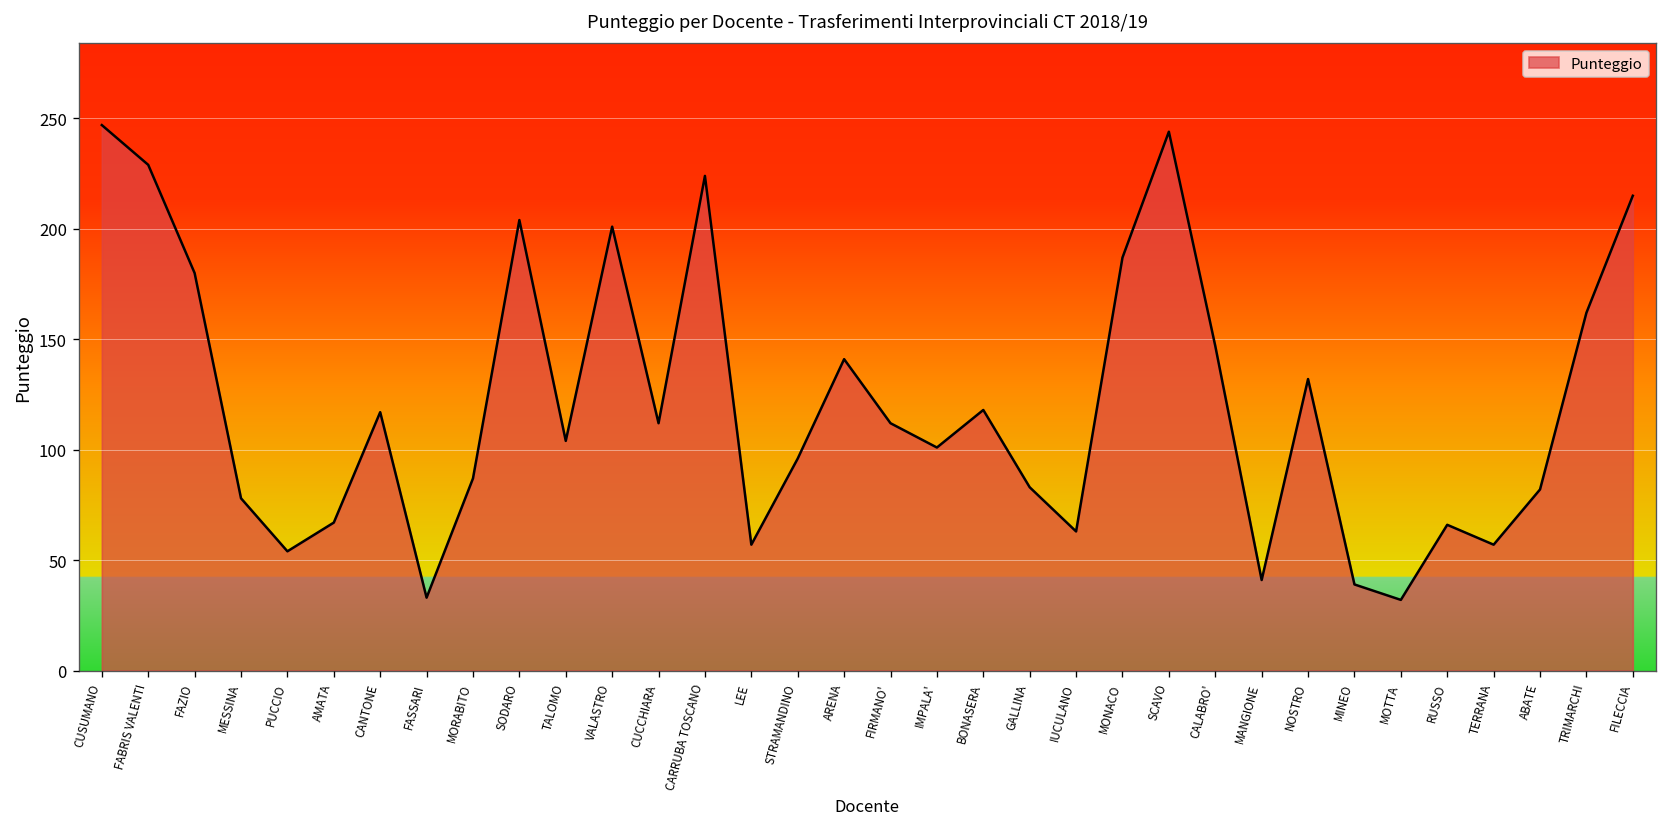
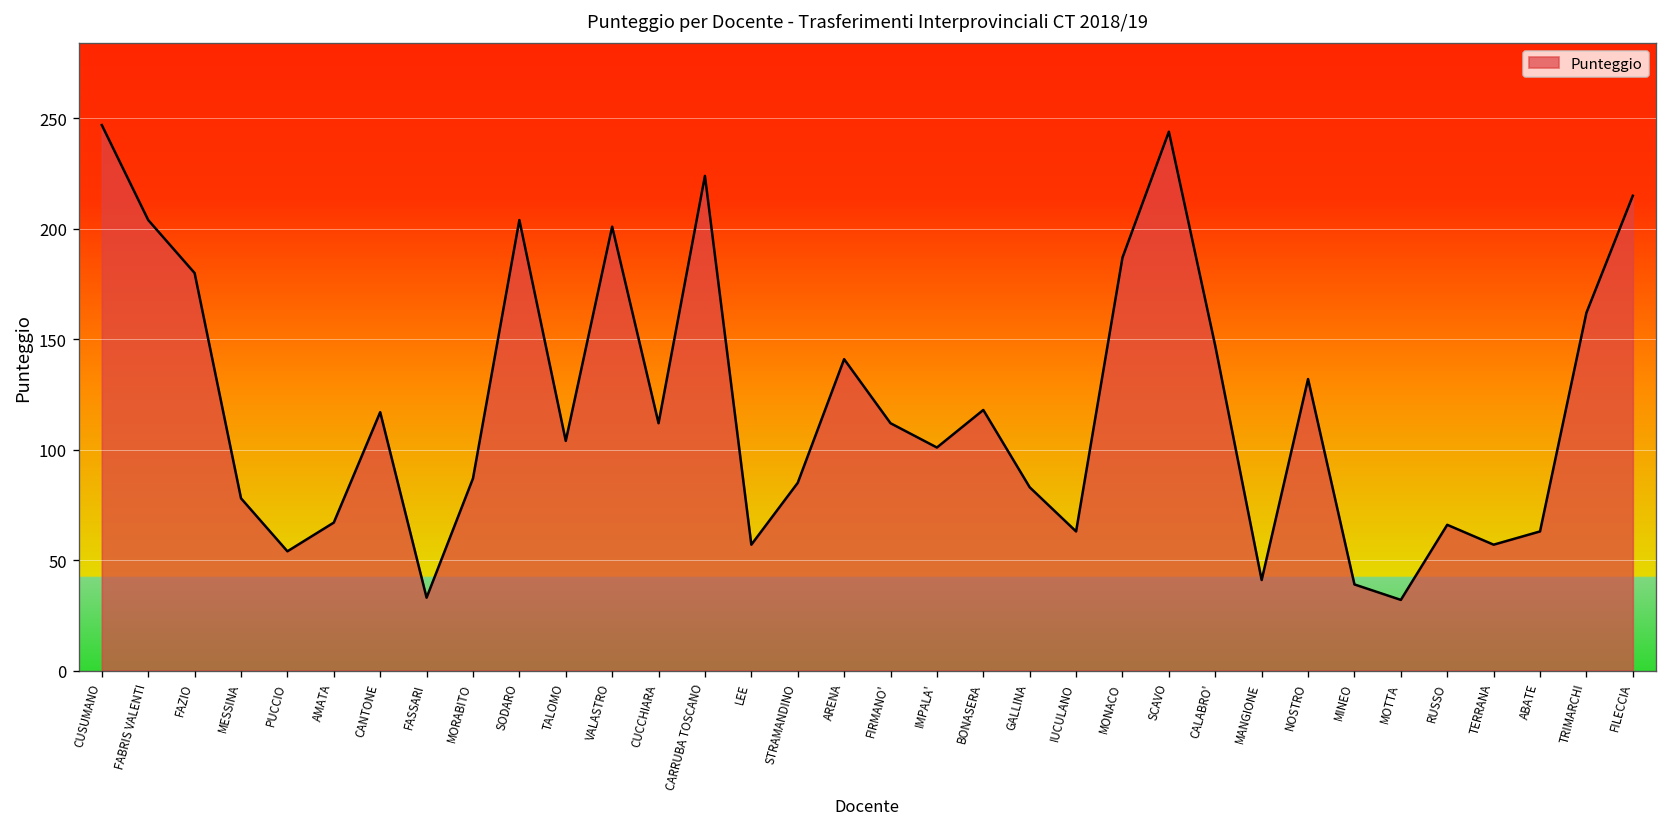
FABRIS VALENTI: 229 -> 204
STRAMANDINO: 96 -> 85
ABATE: 82 -> 63
